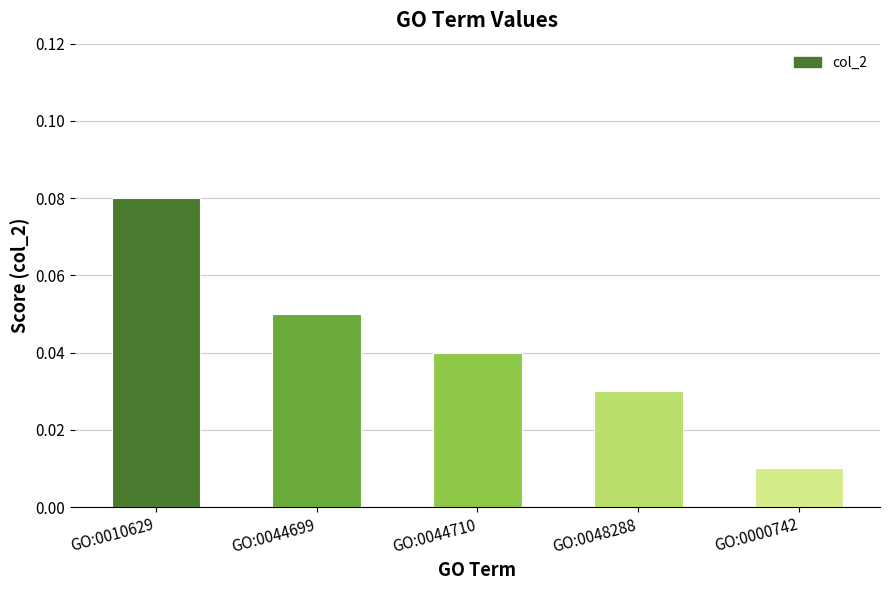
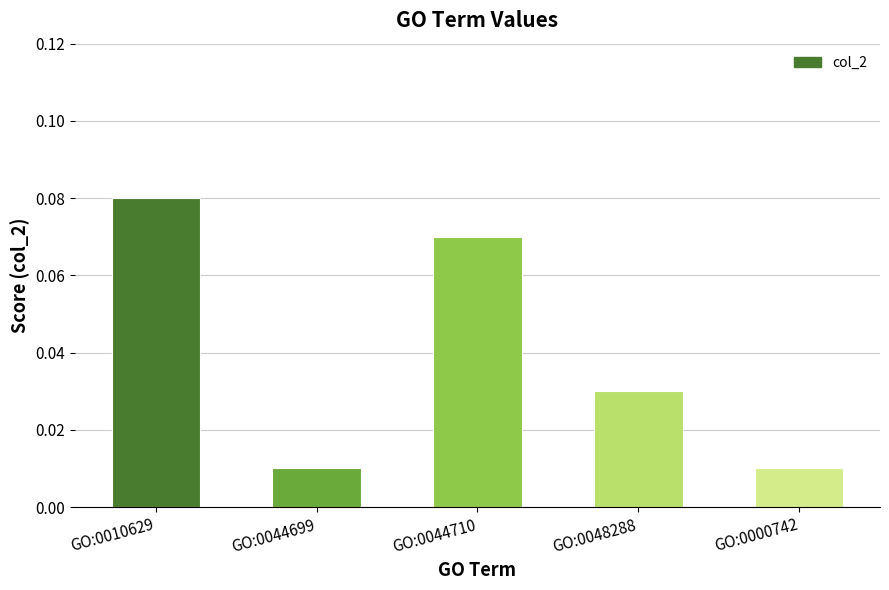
GO:0044699: 0.05 -> 0.01
GO:0044710: 0.04 -> 0.07
